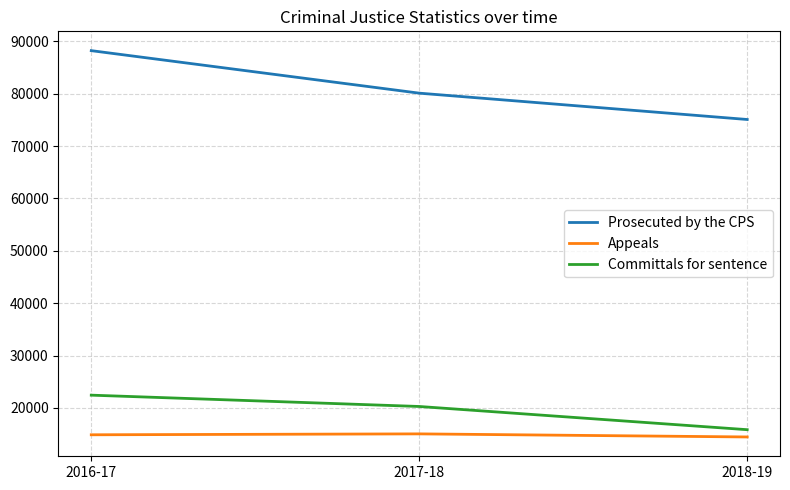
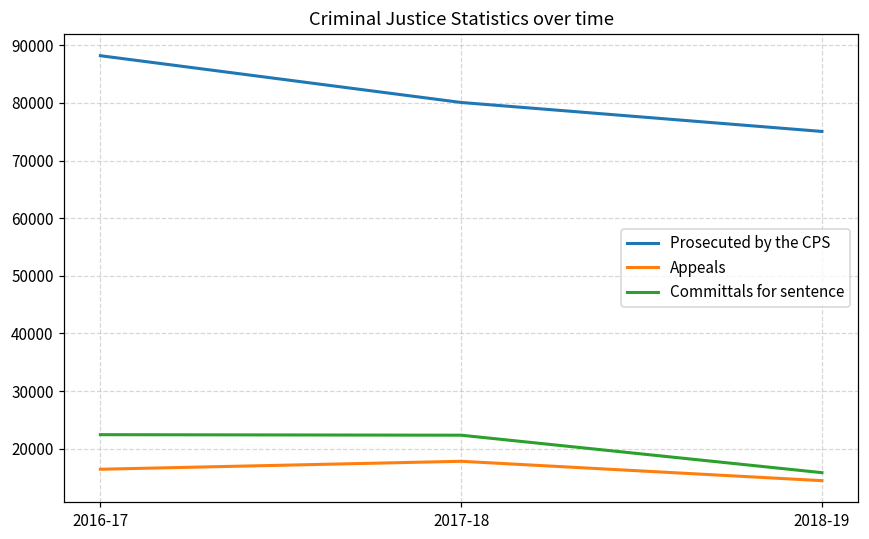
Appeals, 2016-17: 15000 -> 16000
Appeals, 2017-18: 15000 -> 18000
Committals for sentence, 2017-18: 20000 -> 22000
